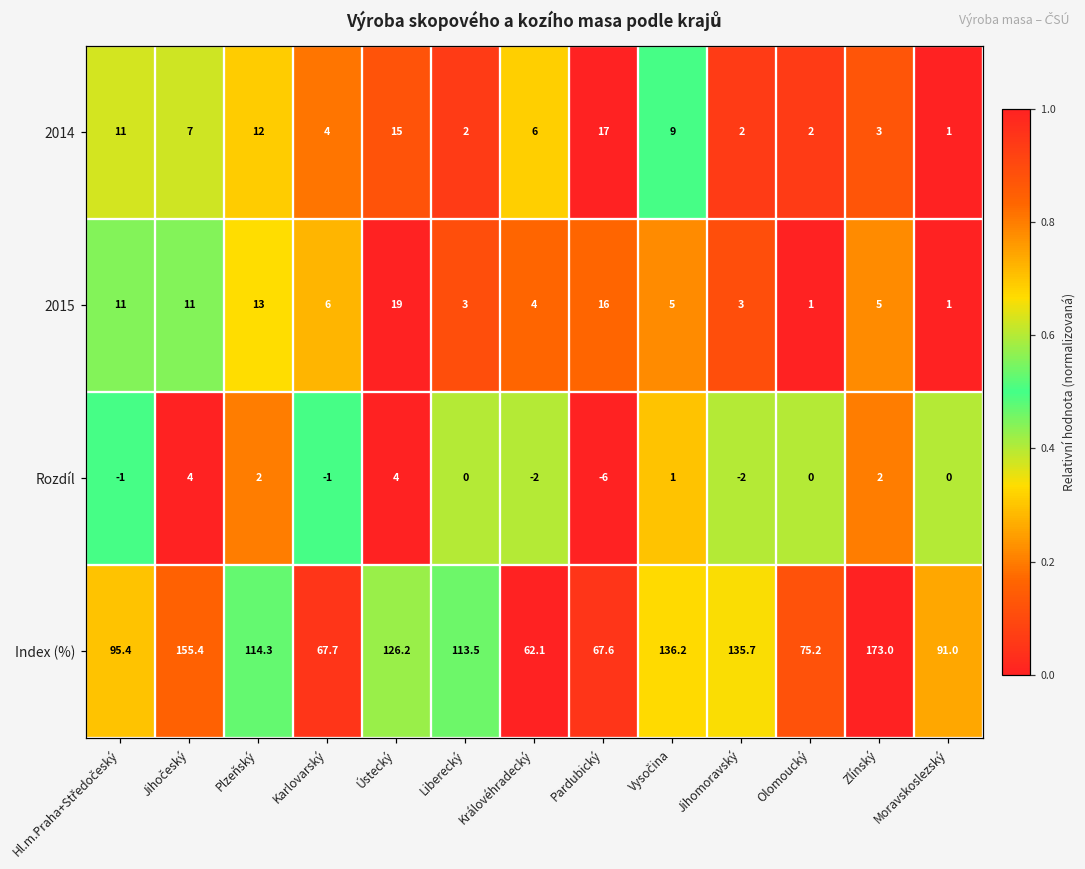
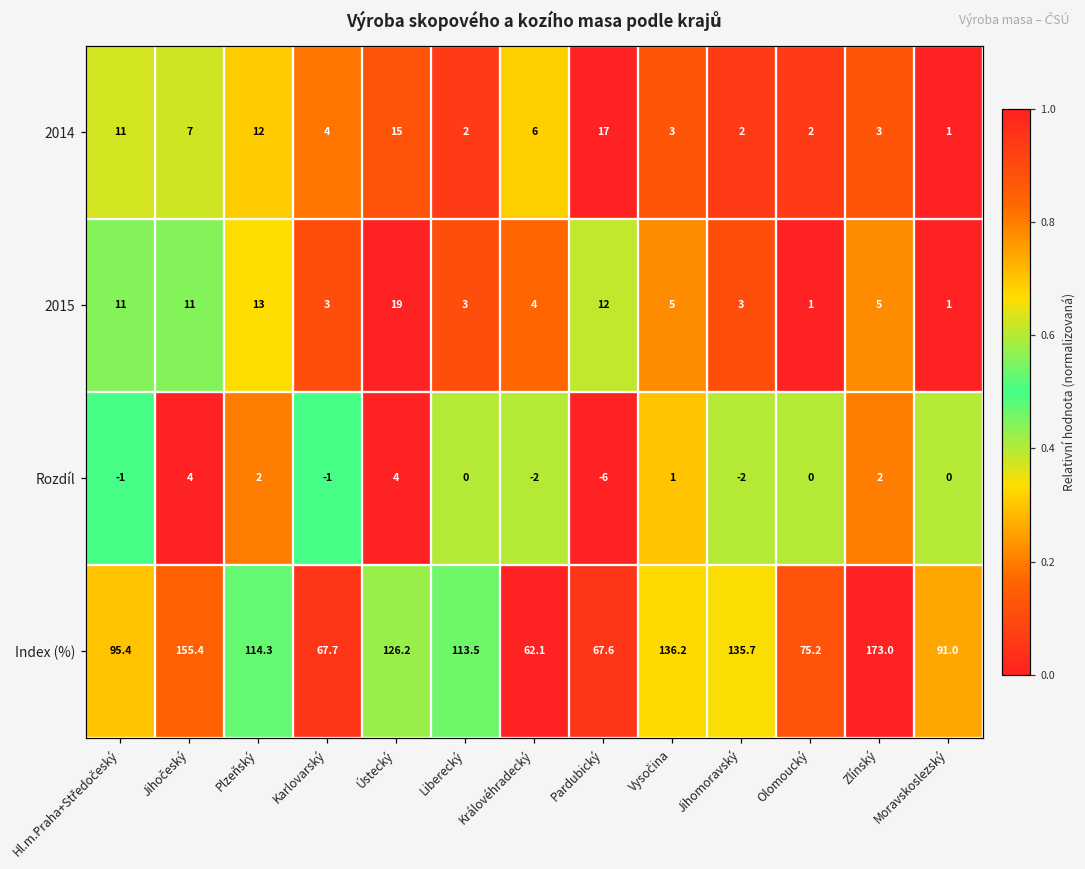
2014, Vysočina: 9 -> 3
2015, Karlovarský: 6 -> 3
2015, Pardubický: 16 -> 12
